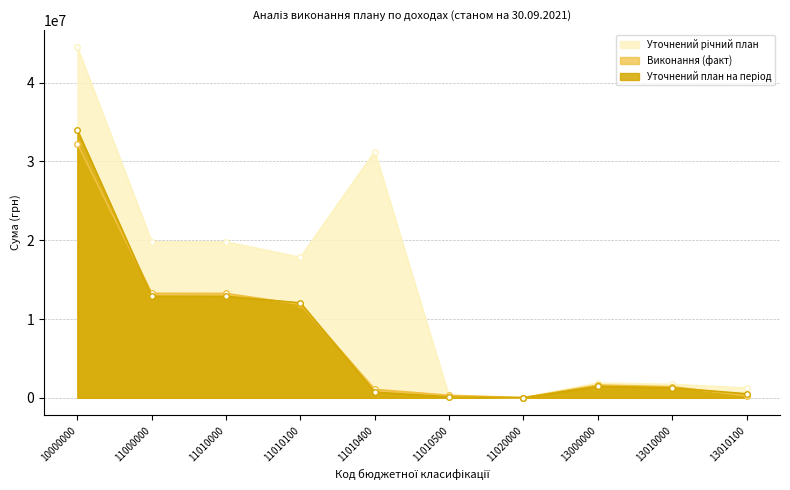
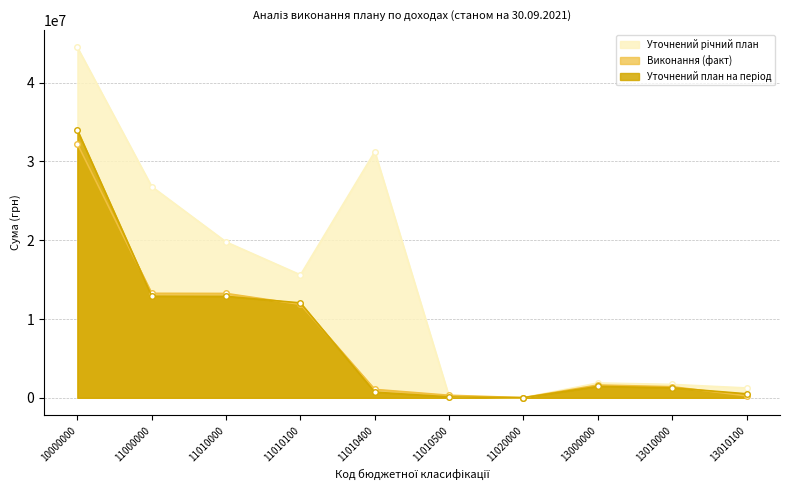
Уточнений річний план, 11000000: 20000000 -> 27000000
Уточнений річний план, 11010100: 18000000 -> 16000000
